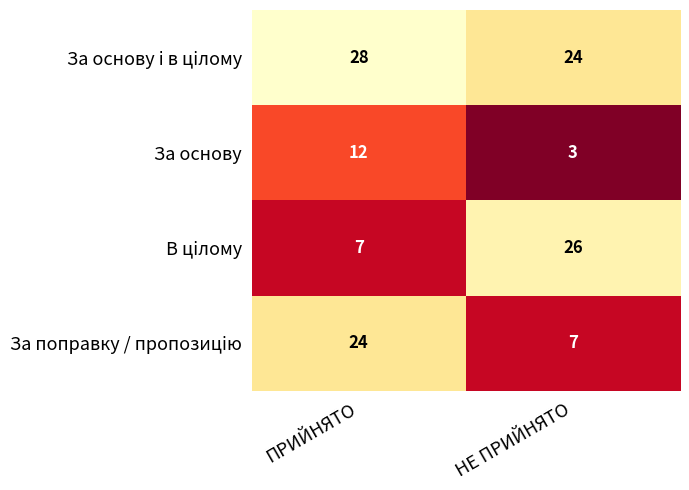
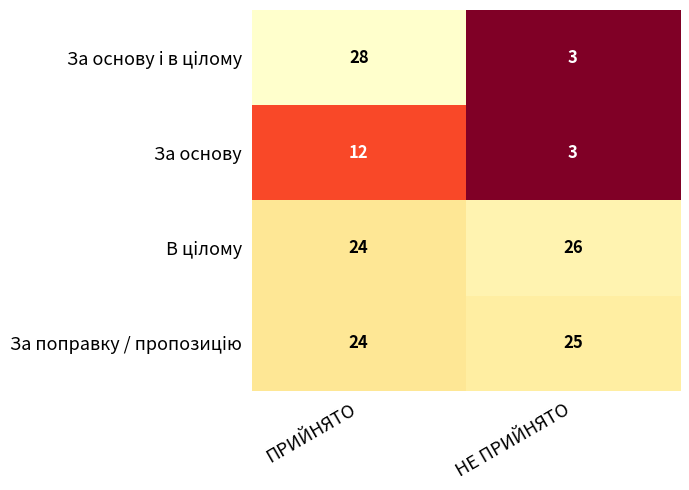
За основу і в цілому, НЕ ПРИЙНЯТО: 24 -> 3
В цілому, ПРИЙНЯТО: 7 -> 24
За поправку / пропозицію, НЕ ПРИЙНЯТО: 7 -> 25
